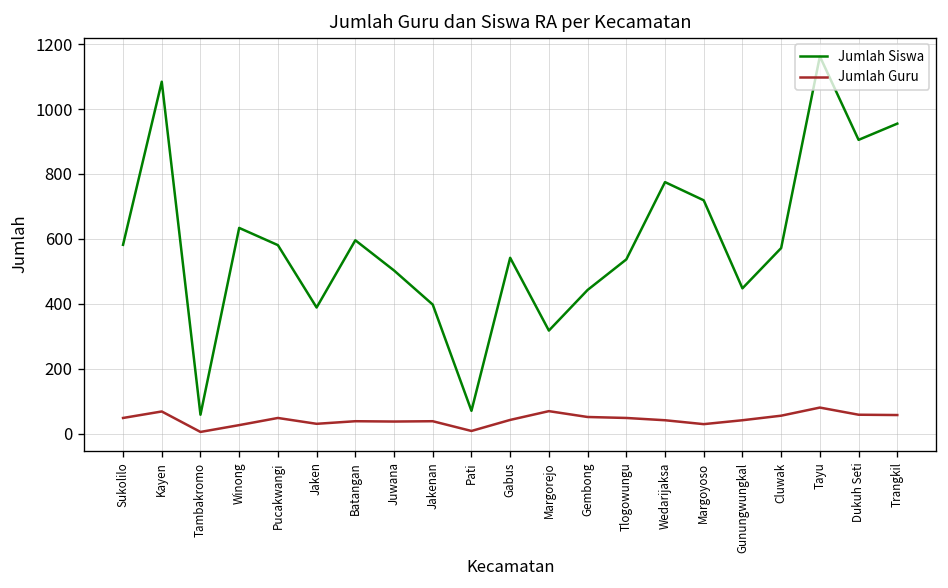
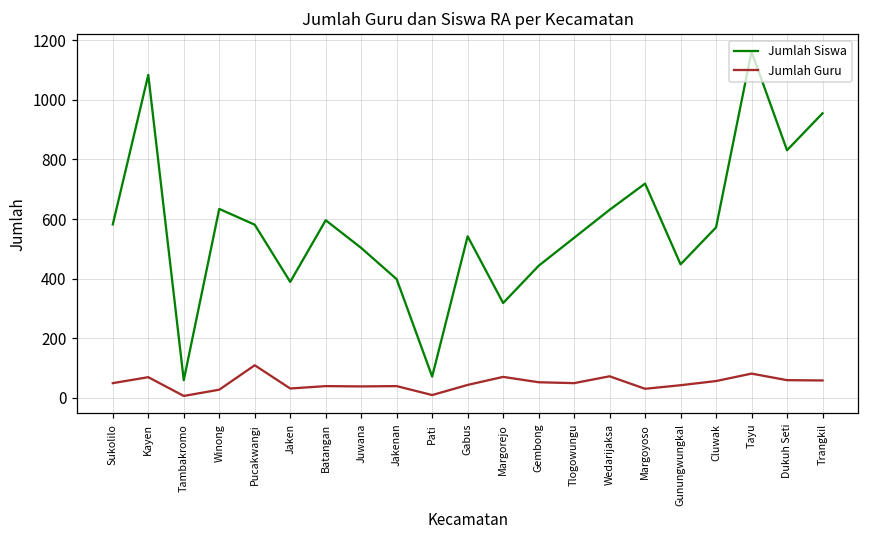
Jumlah Guru, Pucakwangi: 50 -> 110
Jumlah Siswa, Wedarijaksa: 780 -> 630
Jumlah Guru, Wedarijaksa: 40 -> 70
Jumlah Siswa, Dukuh Seti: 910 -> 830
